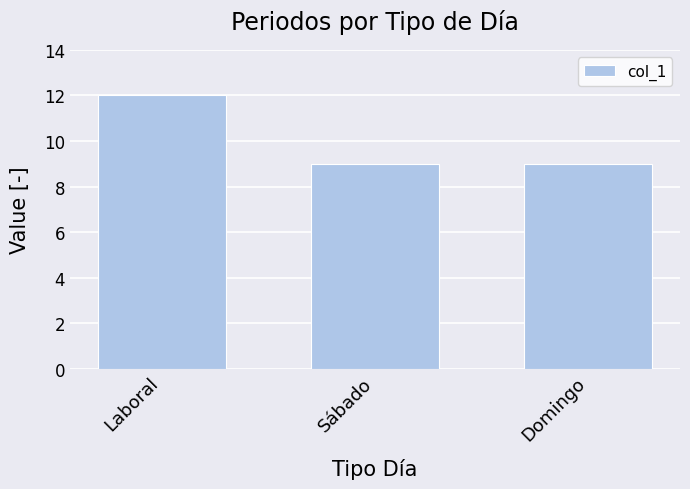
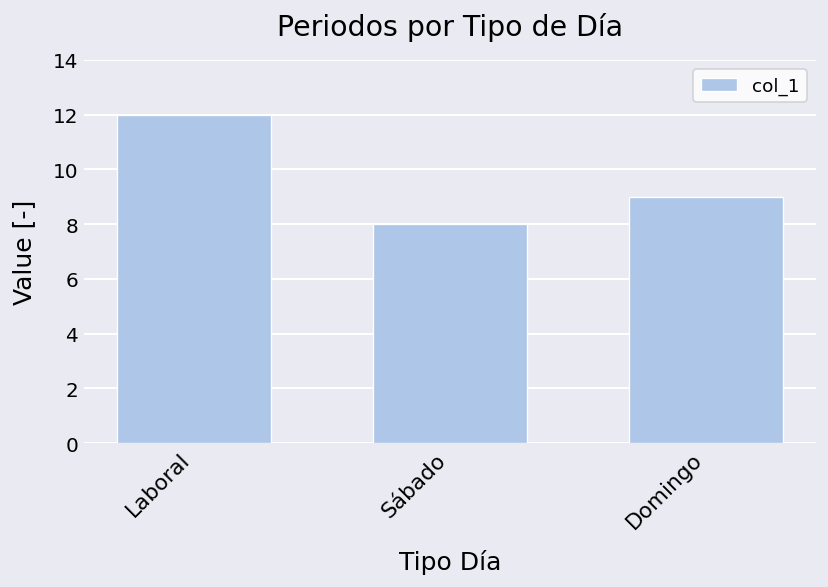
Sábado: 9 -> 8
